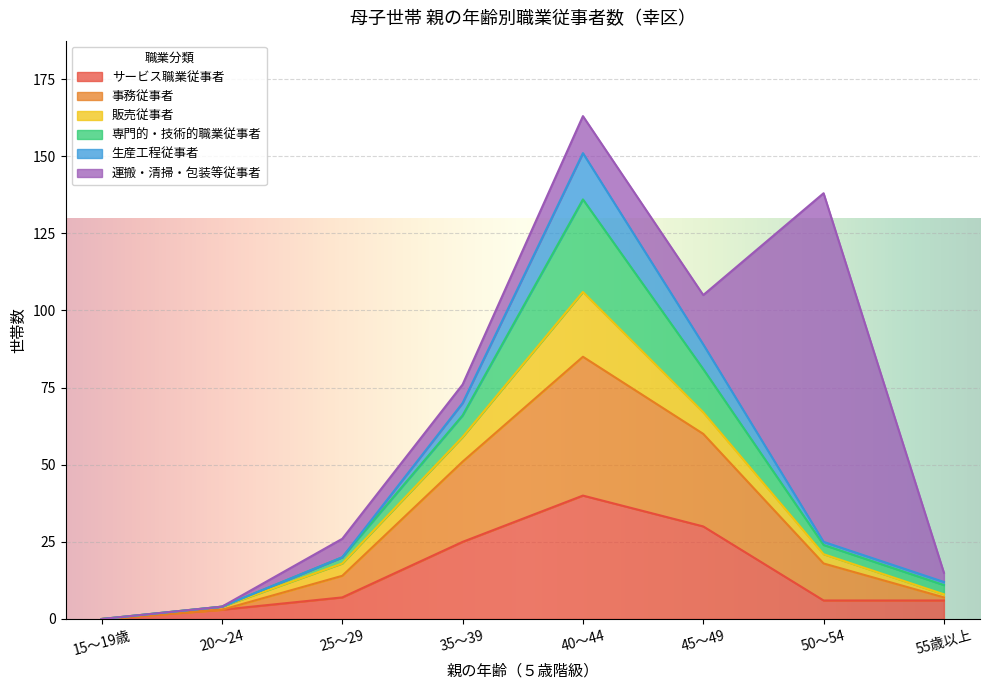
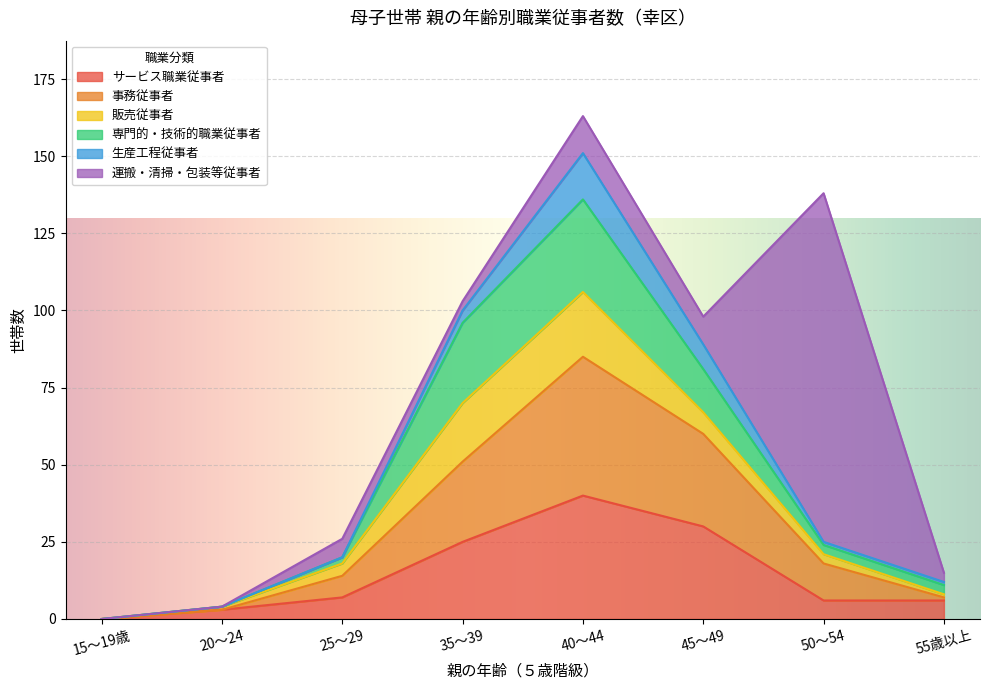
販売従事者, 35～39: 8 -> 19
専門的・技術的職業従事者, 35～39: 7 -> 26
運搬・清掃・包装等従事者, 35～39: 6 -> 3
運搬・清掃・包装等従事者, 45～49: 16 -> 9
